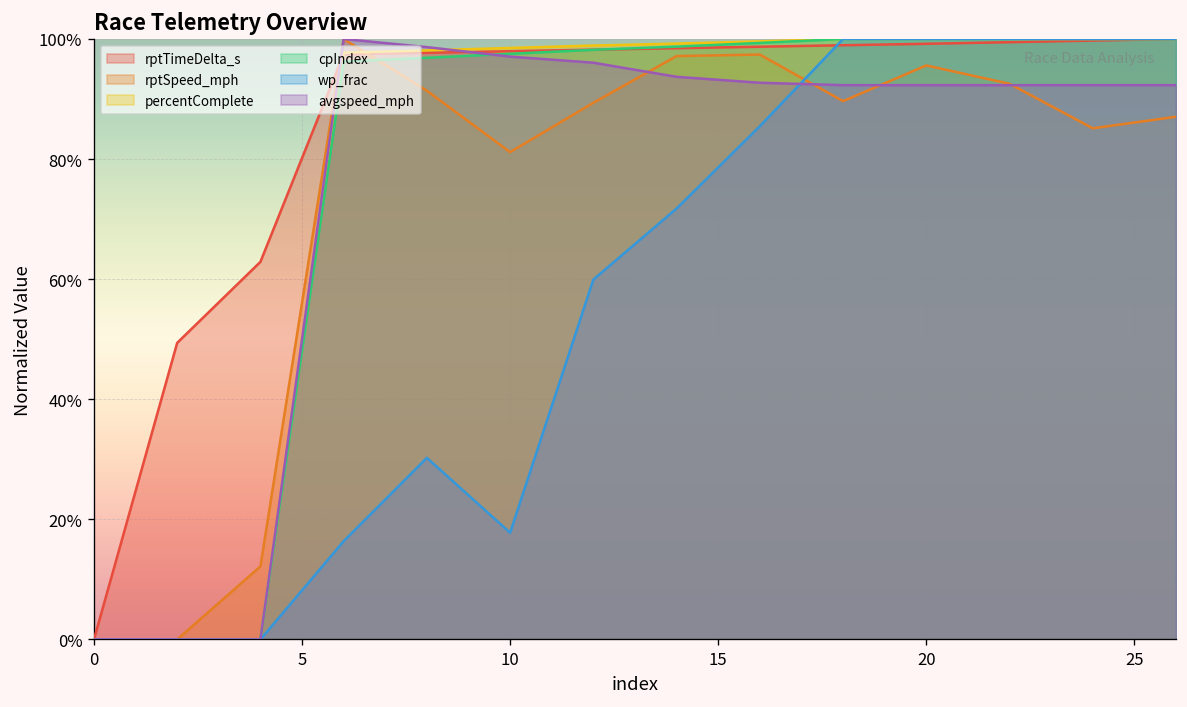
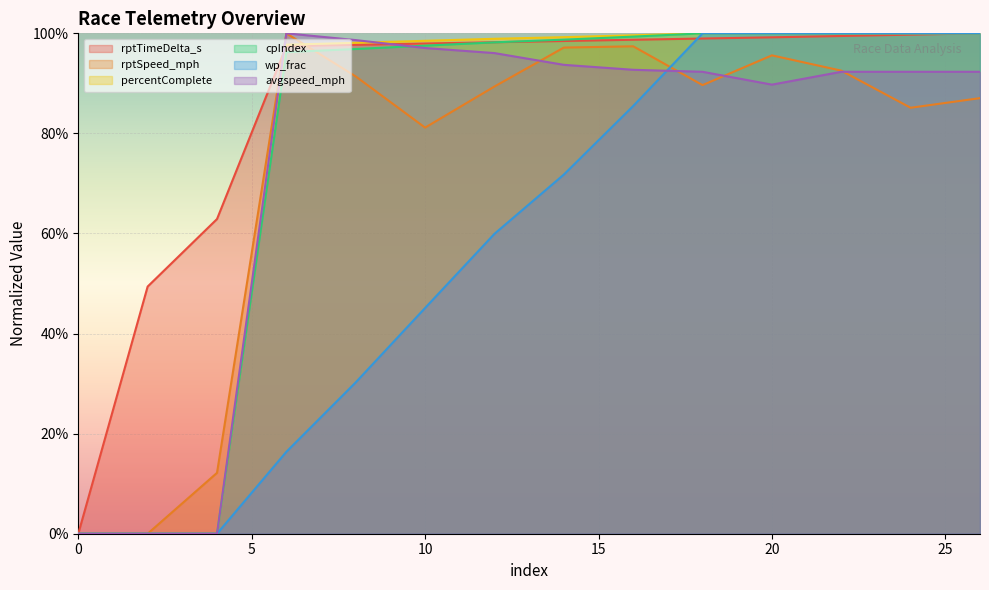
wp_frac, 10: 18% -> 45%
avgspeed_mph, 20: 92% -> 90%
